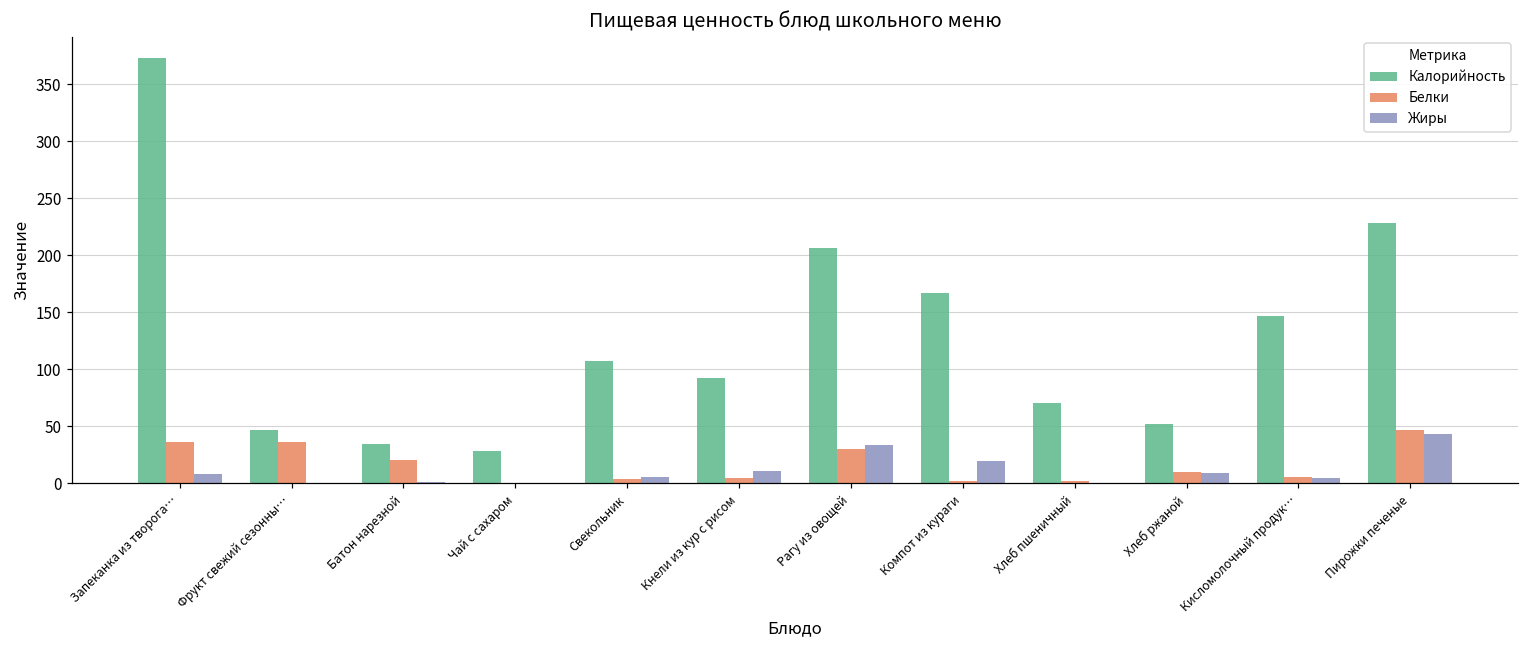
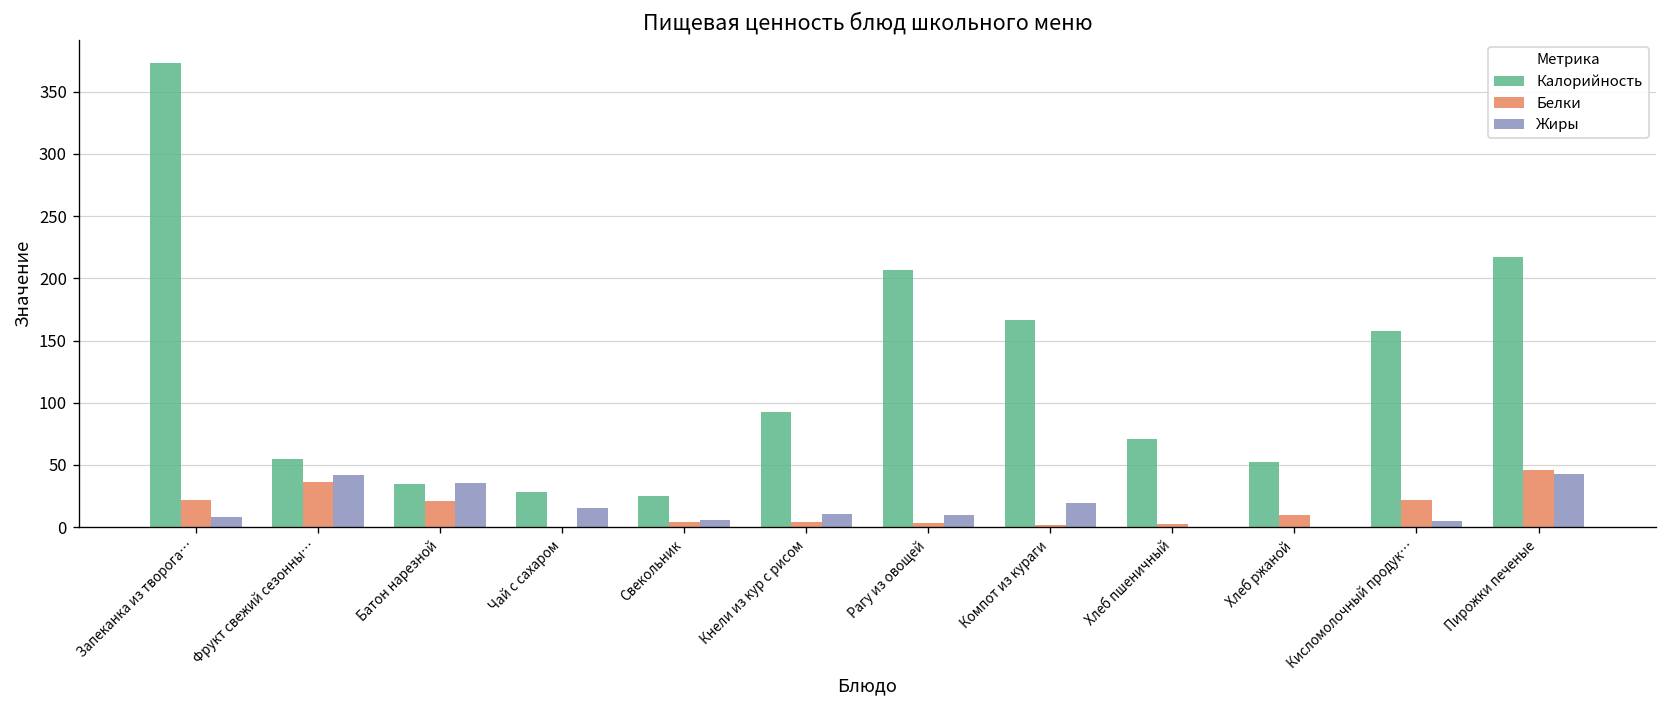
Белки, Запеканка из творога…: 36 -> 22
Калорийность, Фрукт свежий сезонны…: 47 -> 55
Жиры, Фрукт свежий сезонны…: 0 -> 42
Жиры, Батон нарезной: 1 -> 35
Жиры, Чай с сахаром: 0 -> 16
Калорийность, Свекольник: 107 -> 25
Белки, Рагу из овощей: 30 -> 3
Жиры, Рагу из овощей: 34 -> 10
Жиры, Хлеб ржаной: 9 -> 0
Калорийность, Кисломолочный продук…: 147 -> 158
Белки, Кисломолочный продук…: 5 -> 22
Калорийность, Пирожки печеные: 228 -> 217
